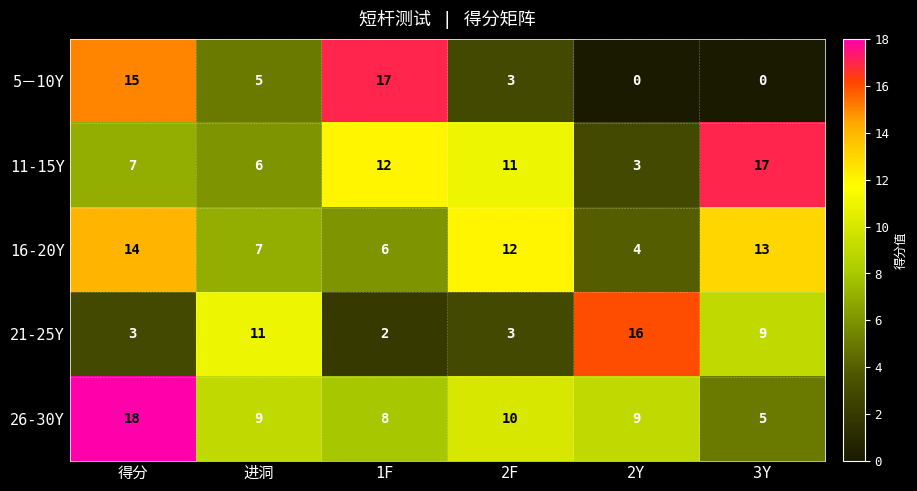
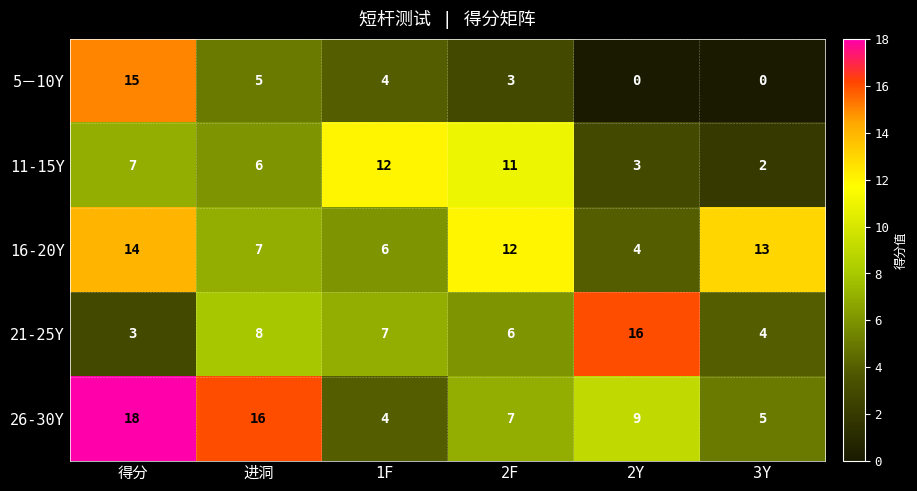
5－10Y, 1F: 17 -> 4
11-15Y, 3Y: 17 -> 2
21-25Y, 进洞: 11 -> 8
21-25Y, 1F: 2 -> 7
21-25Y, 2F: 3 -> 6
21-25Y, 3Y: 9 -> 4
26-30Y, 进洞: 9 -> 16
26-30Y, 1F: 8 -> 4
26-30Y, 2F: 10 -> 7
